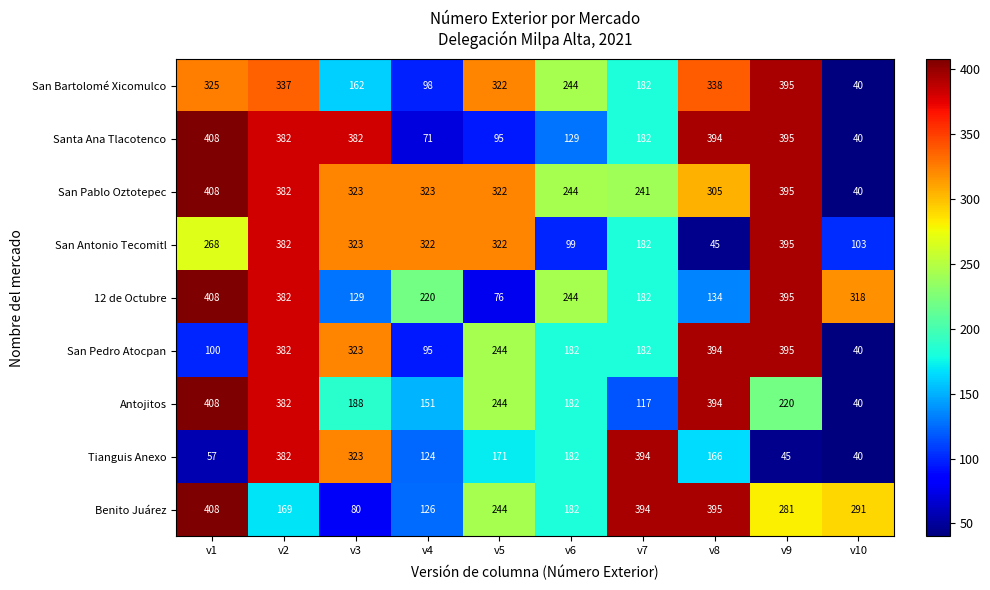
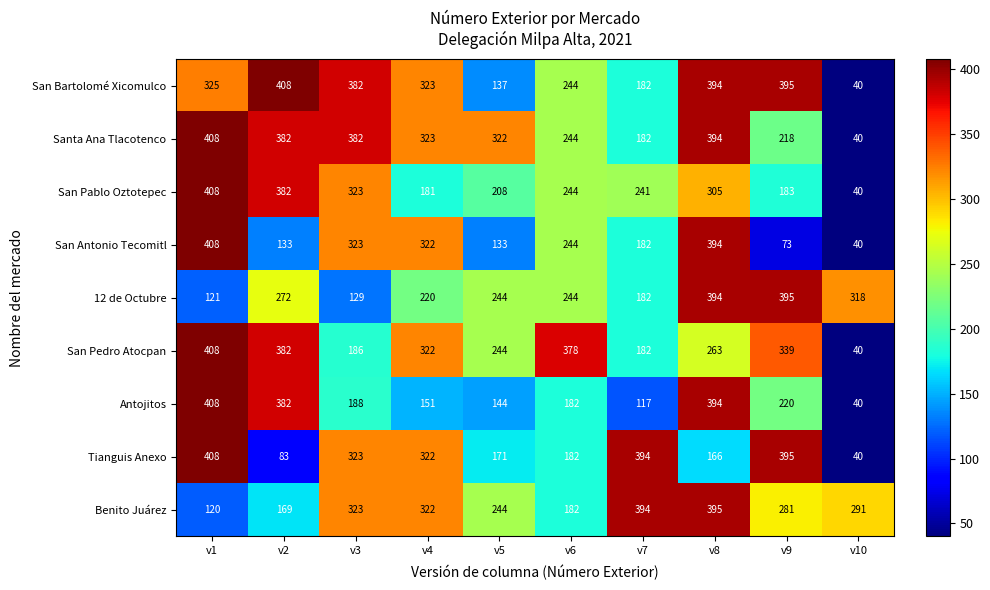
San Bartolomé Xicomulco, v2: 337 -> 408
San Bartolomé Xicomulco, v3: 162 -> 382
San Bartolomé Xicomulco, v4: 98 -> 323
San Bartolomé Xicomulco, v5: 322 -> 137
San Bartolomé Xicomulco, v8: 338 -> 394
Santa Ana Tlacotenco, v4: 71 -> 323
Santa Ana Tlacotenco, v5: 95 -> 322
Santa Ana Tlacotenco, v6: 129 -> 244
Santa Ana Tlacotenco, v9: 395 -> 218
San Pablo Oztotepec, v4: 323 -> 181
San Pablo Oztotepec, v5: 322 -> 208
San Pablo Oztotepec, v9: 395 -> 183
San Antonio Tecomitl, v1: 268 -> 408
San Antonio Tecomitl, v2: 382 -> 133
San Antonio Tecomitl, v5: 322 -> 133
San Antonio Tecomitl, v6: 99 -> 244
San Antonio Tecomitl, v8: 45 -> 394
San Antonio Tecomitl, v9: 395 -> 73
San Antonio Tecomitl, v10: 103 -> 40
12 de Octubre, v1: 408 -> 121
12 de Octubre, v2: 382 -> 272
12 de Octubre, v5: 76 -> 244
12 de Octubre, v8: 134 -> 394
San Pedro Atocpan, v1: 100 -> 408
San Pedro Atocpan, v3: 323 -> 186
San Pedro Atocpan, v4: 95 -> 322
San Pedro Atocpan, v6: 182 -> 378
San Pedro Atocpan, v8: 394 -> 263
San Pedro Atocpan, v9: 395 -> 339
Antojitos, v5: 244 -> 144
Tianguis Anexo, v1: 57 -> 408
Tianguis Anexo, v2: 382 -> 83
Tianguis Anexo, v4: 124 -> 322
Tianguis Anexo, v9: 45 -> 395
Benito Juárez, v1: 408 -> 120
Benito Juárez, v3: 80 -> 323
Benito Juárez, v4: 126 -> 322
